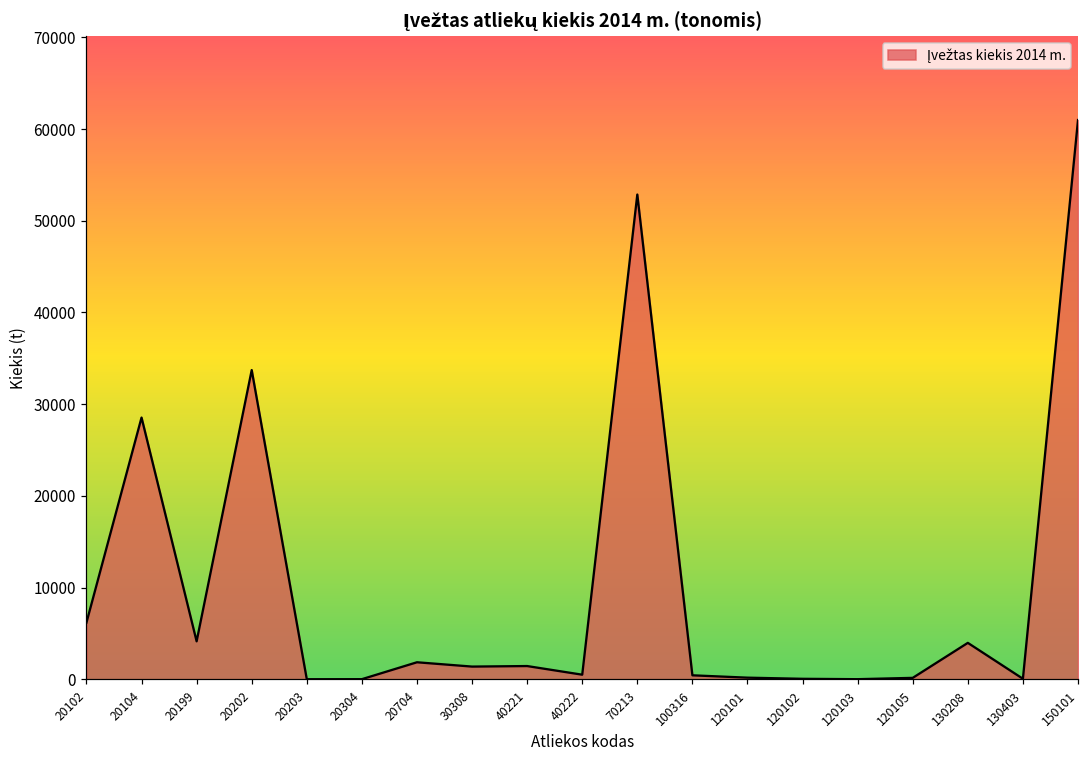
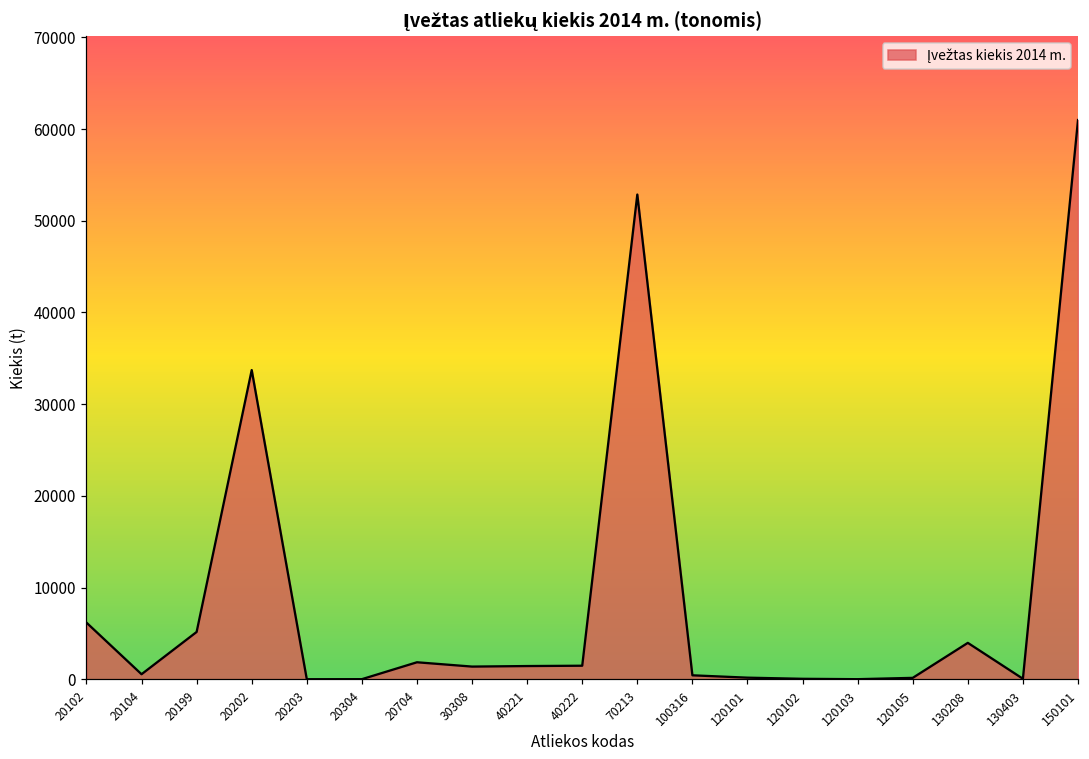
20104: 29000 -> 1000
20199: 4000 -> 5000
40222: 0 -> 1000
